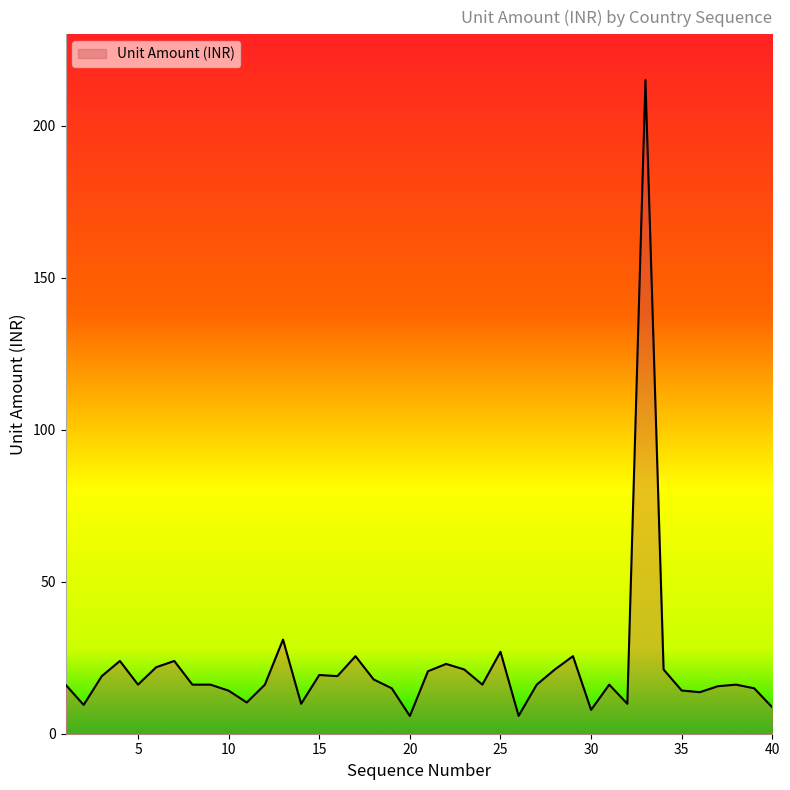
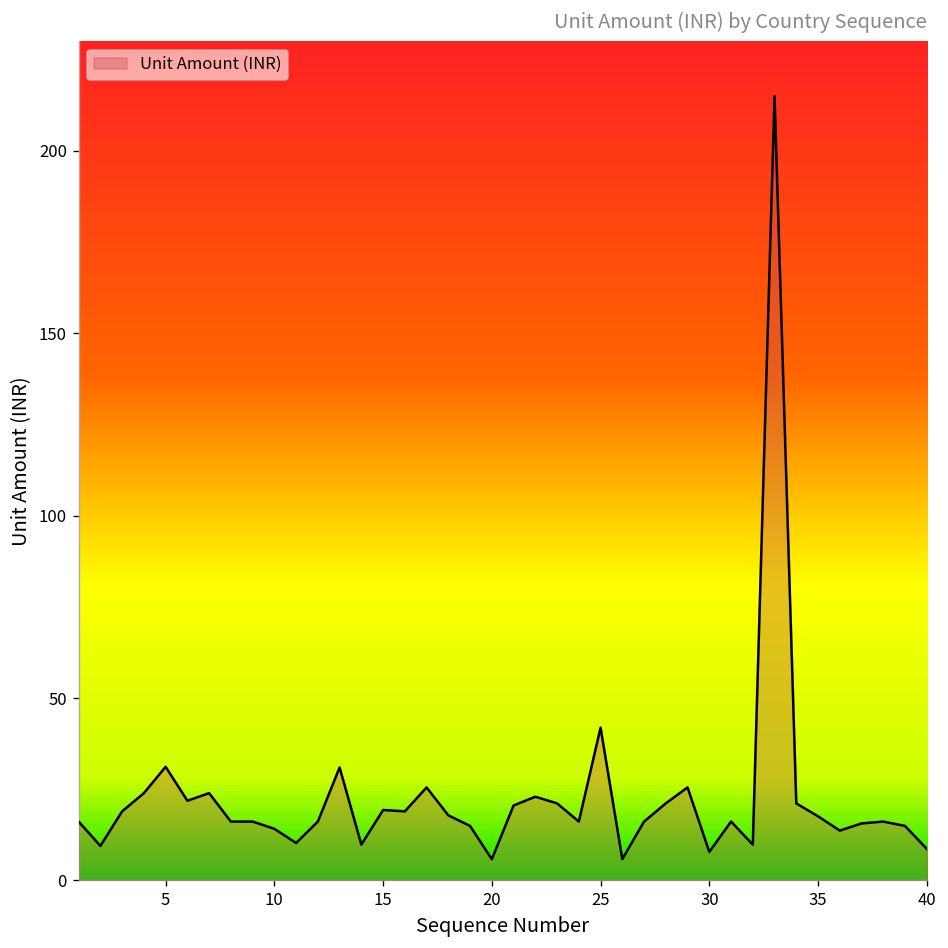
5: 16 -> 31
25: 27 -> 42
35: 14 -> 18
